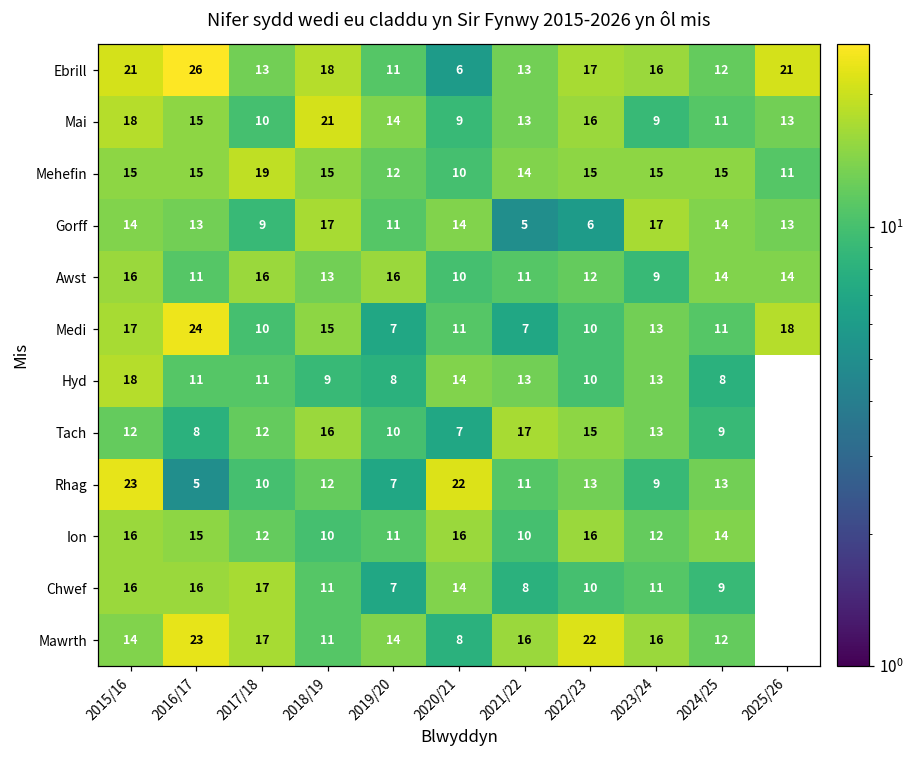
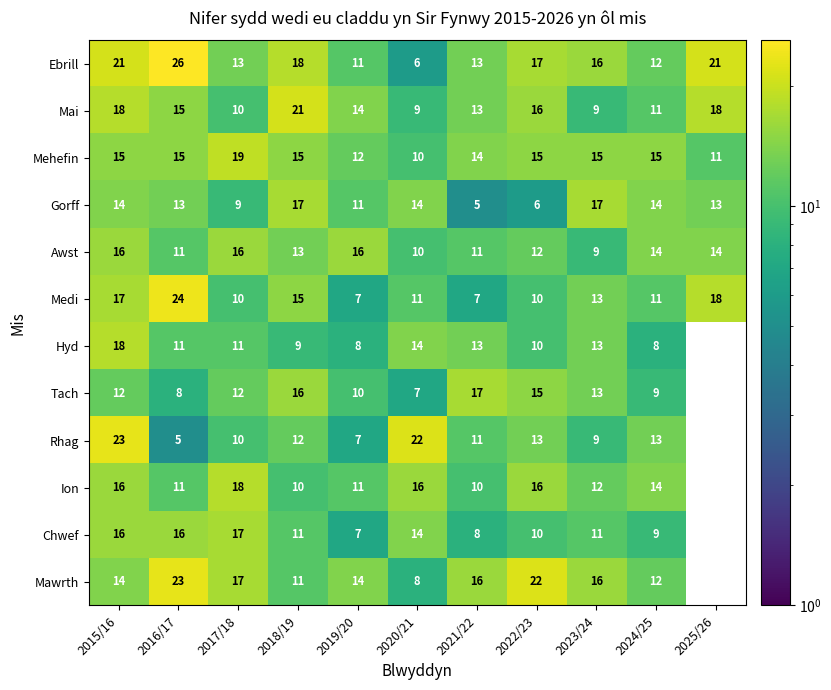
Mai, 2025/26: 13 -> 18
Ion, 2016/17: 15 -> 11
Ion, 2017/18: 12 -> 18
